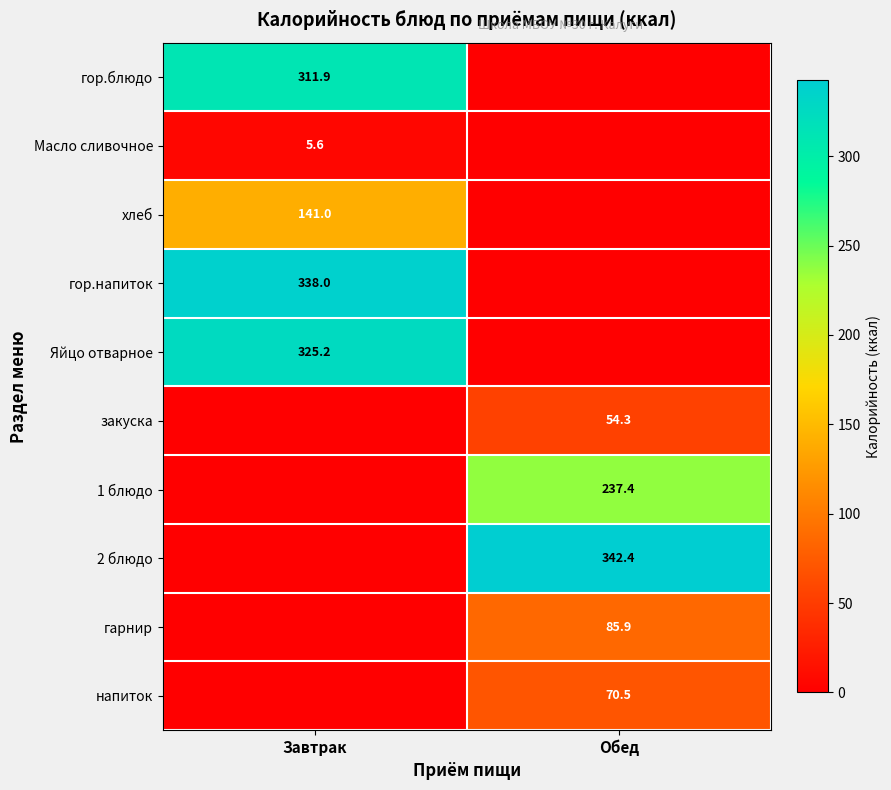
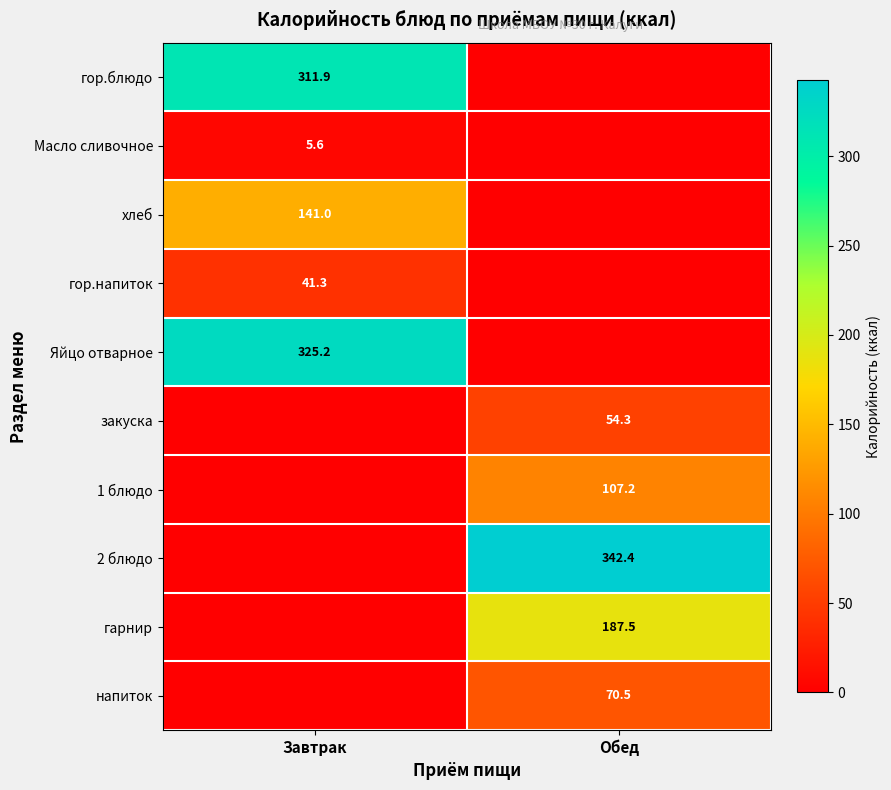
гор.напиток, Завтрак: 338.0 -> 41.3
1 блюдо, Обед: 237.4 -> 107.2
гарнир, Обед: 85.9 -> 187.5
